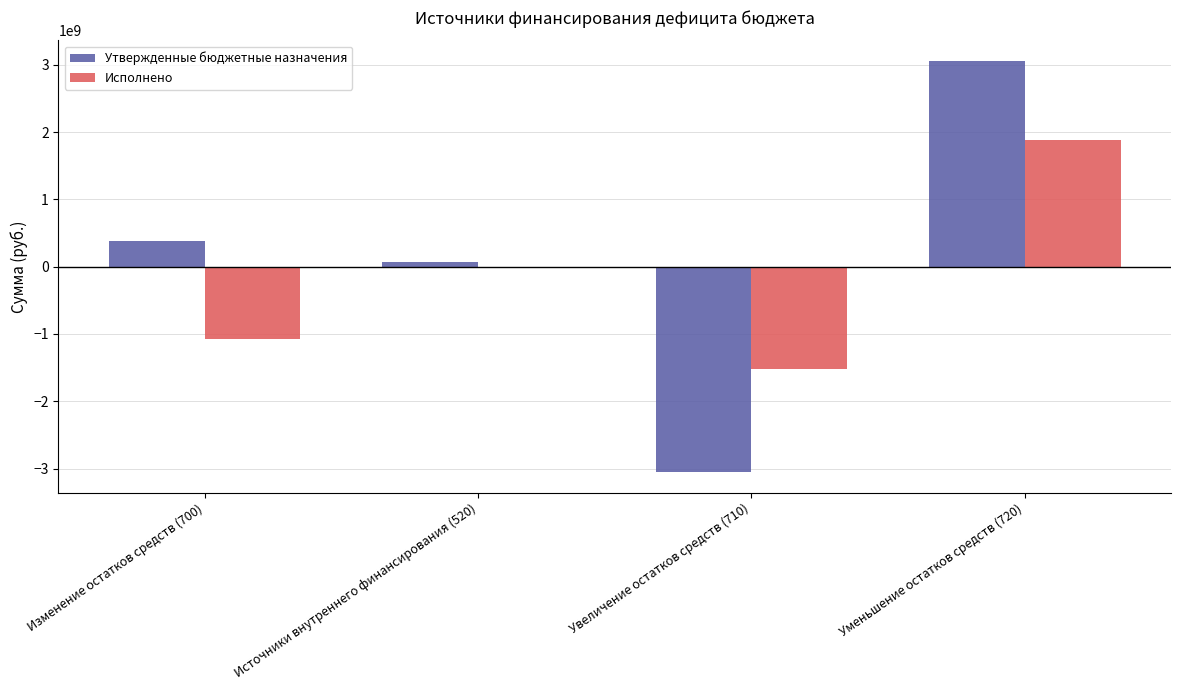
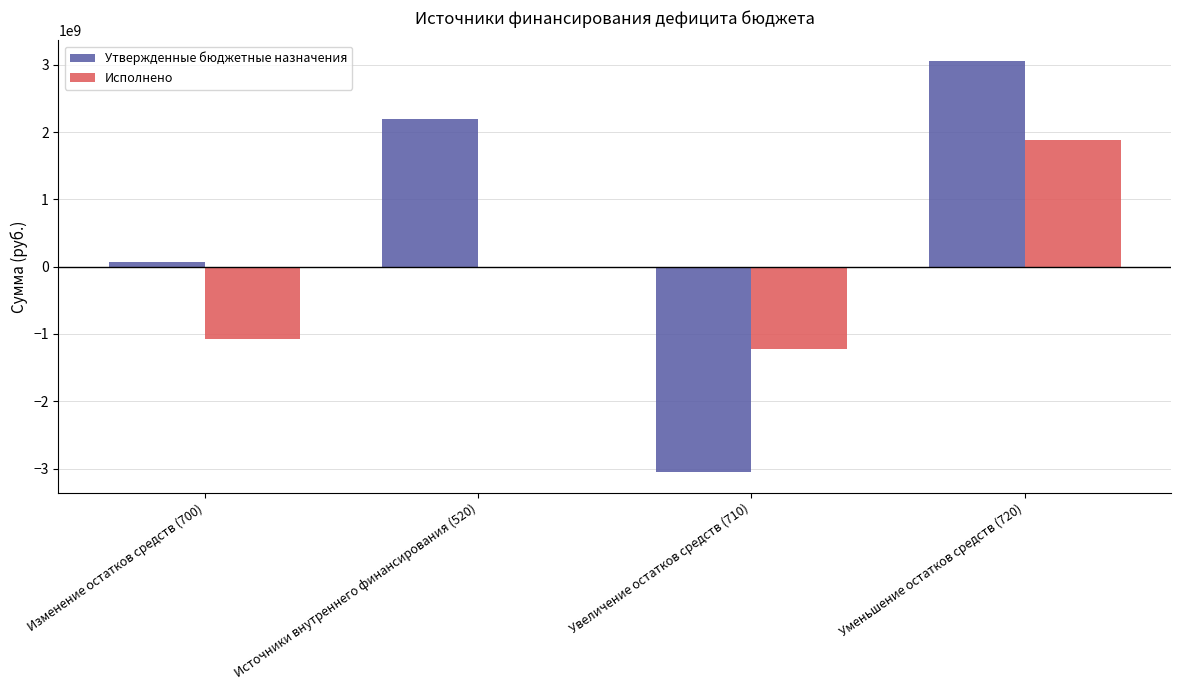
Утвержденные бюджетные назначения, Изменение остатков средств (700): 400000000 -> 100000000
Утвержденные бюджетные назначения, Источники внутреннего финансирования (520): 100000000 -> 2200000000
Исполнено, Увеличение остатков средств (710): -1500000000 -> -1200000000
